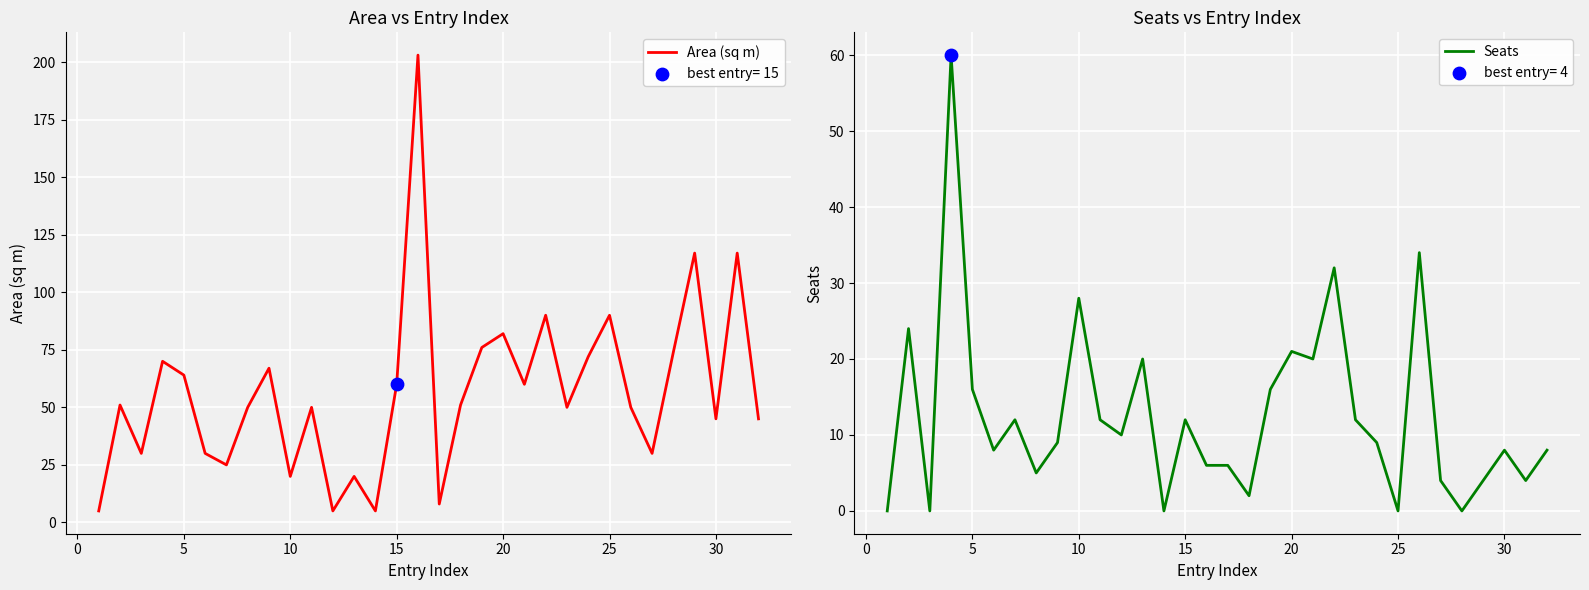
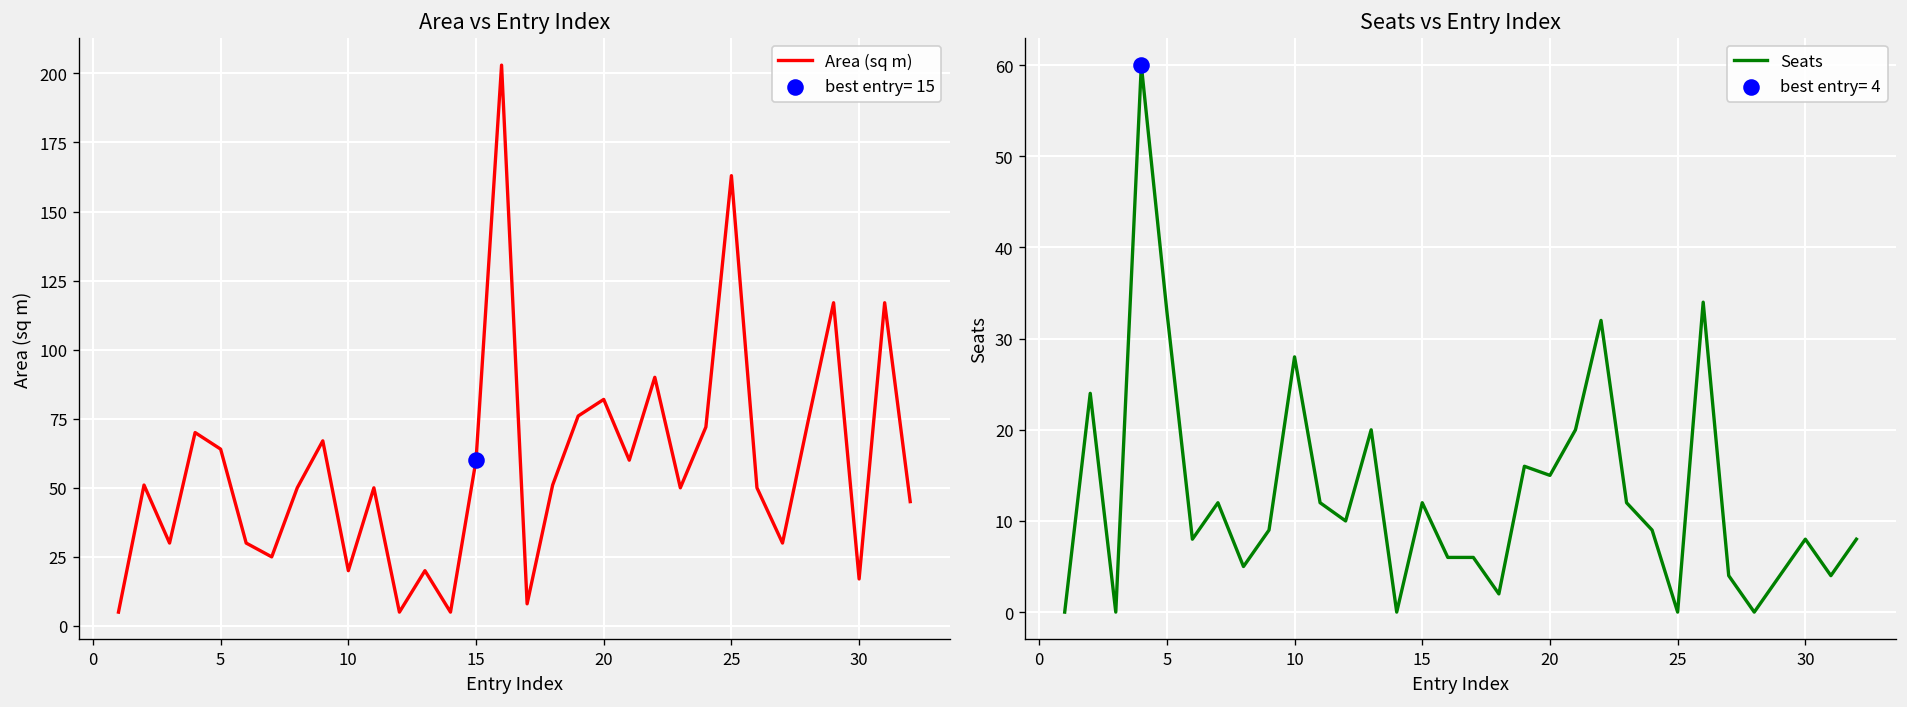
Area vs Entry Index, Area (sq m), 25: 90 -> 163
Area vs Entry Index, Area (sq m), 30: 45 -> 17
Seats vs Entry Index, Seats, 5: 16 -> 33
Seats vs Entry Index, Seats, 20: 21 -> 15
